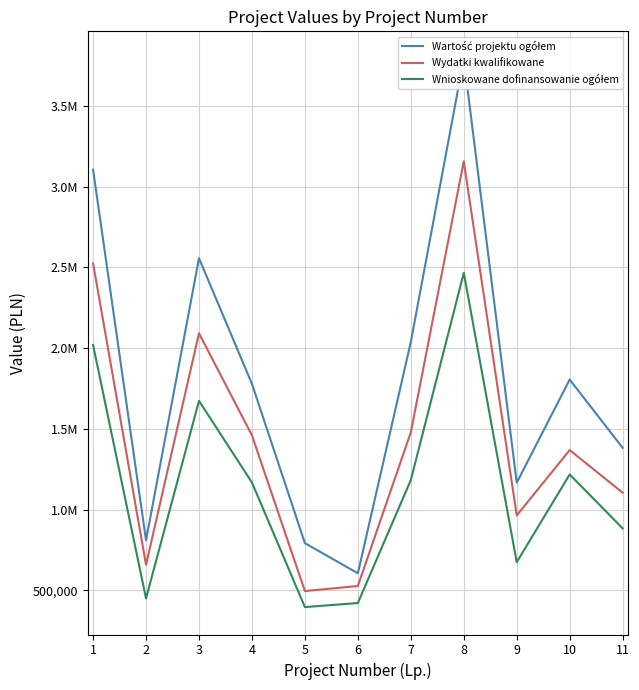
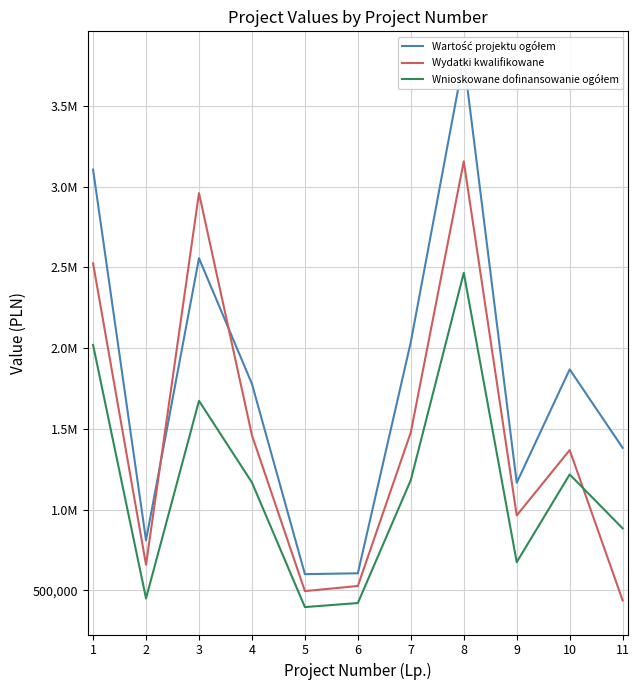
Wydatki kwalifikowane, 3: 2,090,000 -> 2,960,000
Wartość projektu ogółem, 5: 790,000 -> 600,000
Wartość projektu ogółem, 10: 1,810,000 -> 1,870,000
Wydatki kwalifikowane, 11: 1,110,000 -> 440,000
